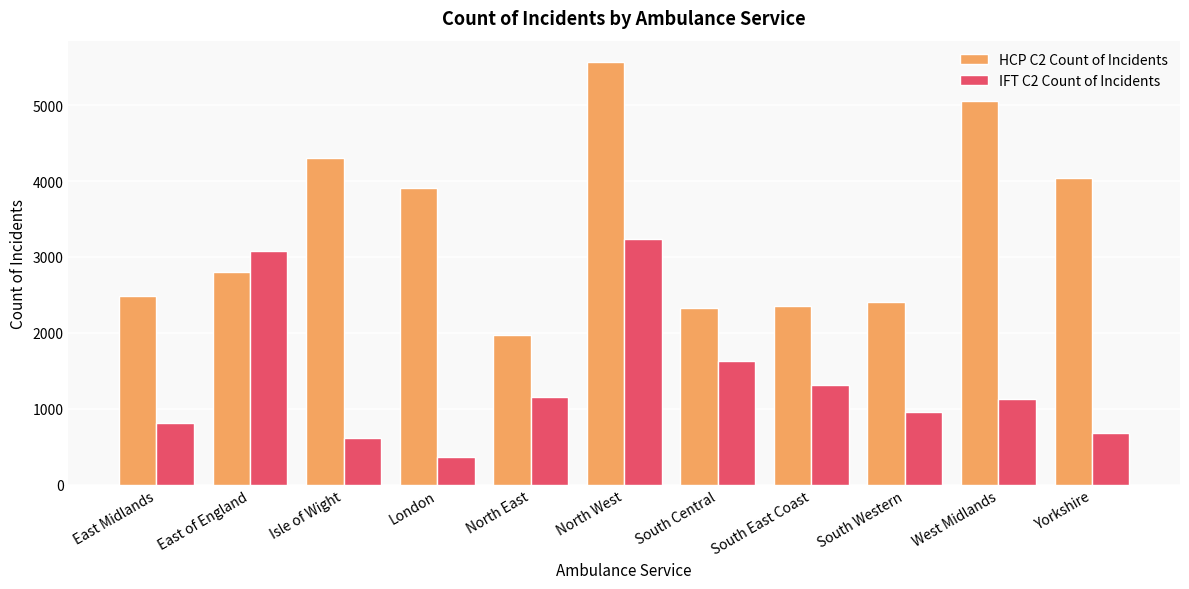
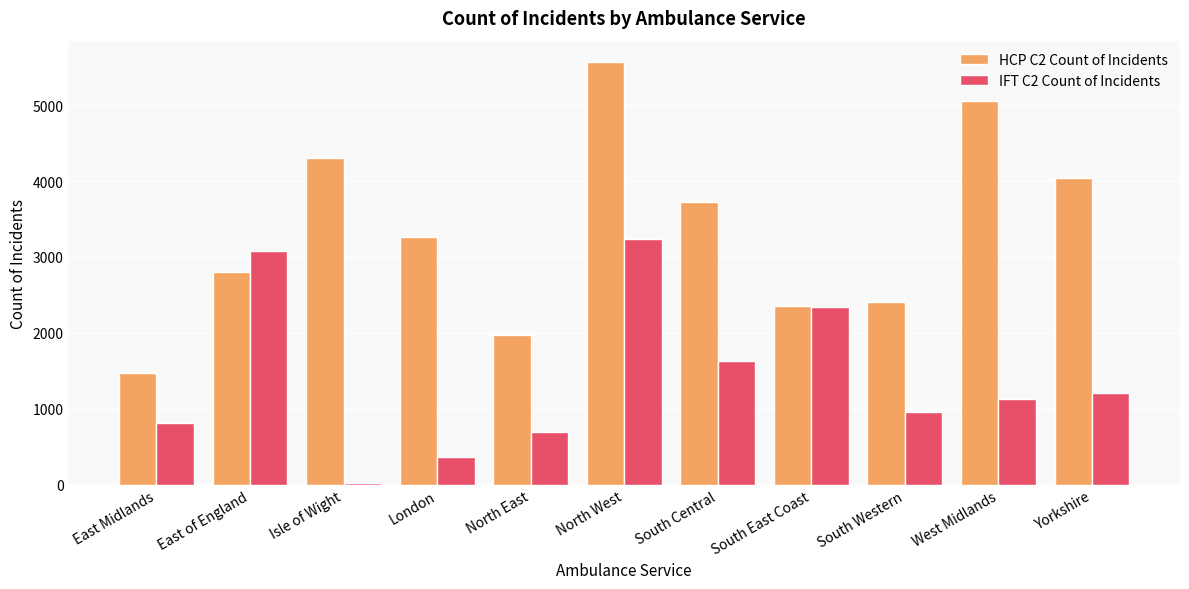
HCP C2 Count of Incidents, East Midlands: 2500 -> 1500
IFT C2 Count of Incidents, Isle of Wight: 600 -> 0
HCP C2 Count of Incidents, London: 3900 -> 3300
IFT C2 Count of Incidents, North East: 1200 -> 700
HCP C2 Count of Incidents, South Central: 2300 -> 3700
IFT C2 Count of Incidents, South East Coast: 1300 -> 2300
IFT C2 Count of Incidents, Yorkshire: 700 -> 1200
